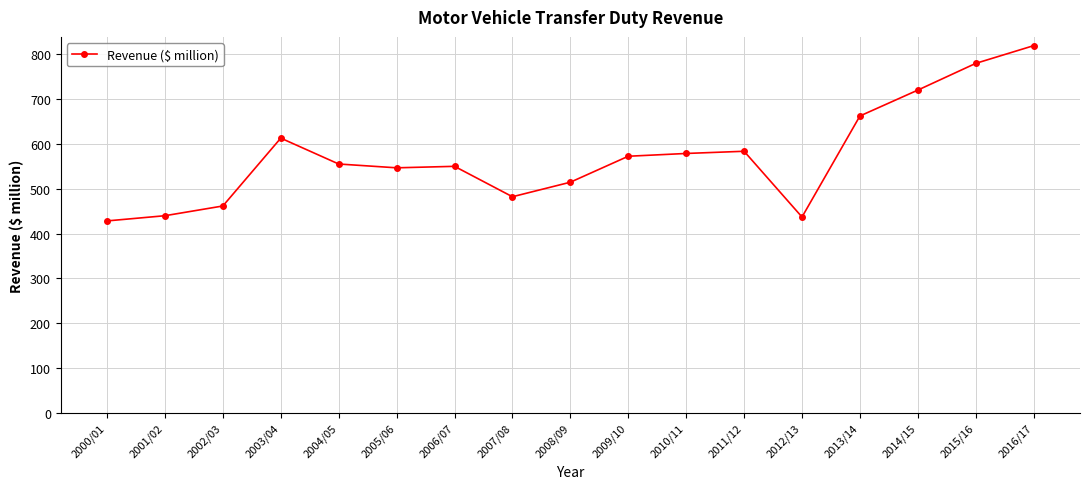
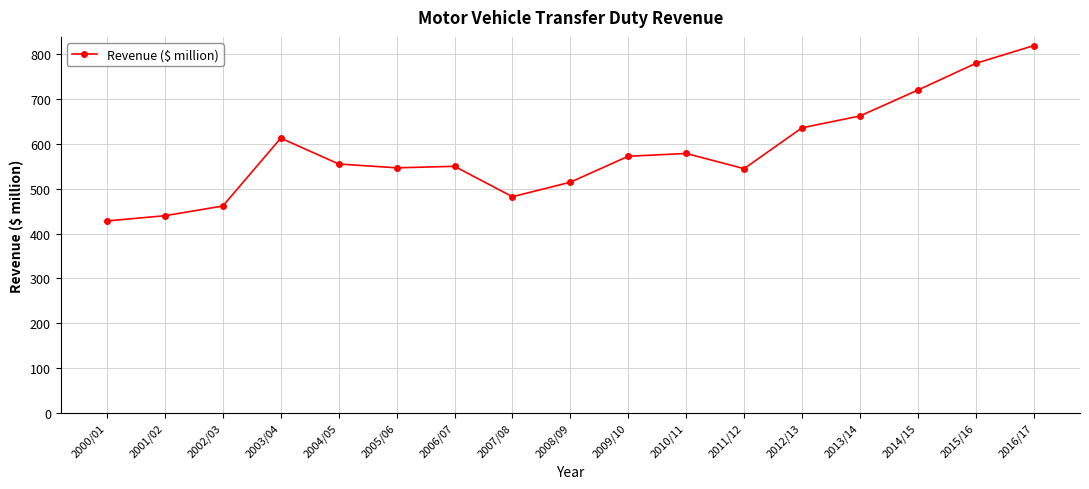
2011/12: 580 -> 540
2012/13: 440 -> 640
